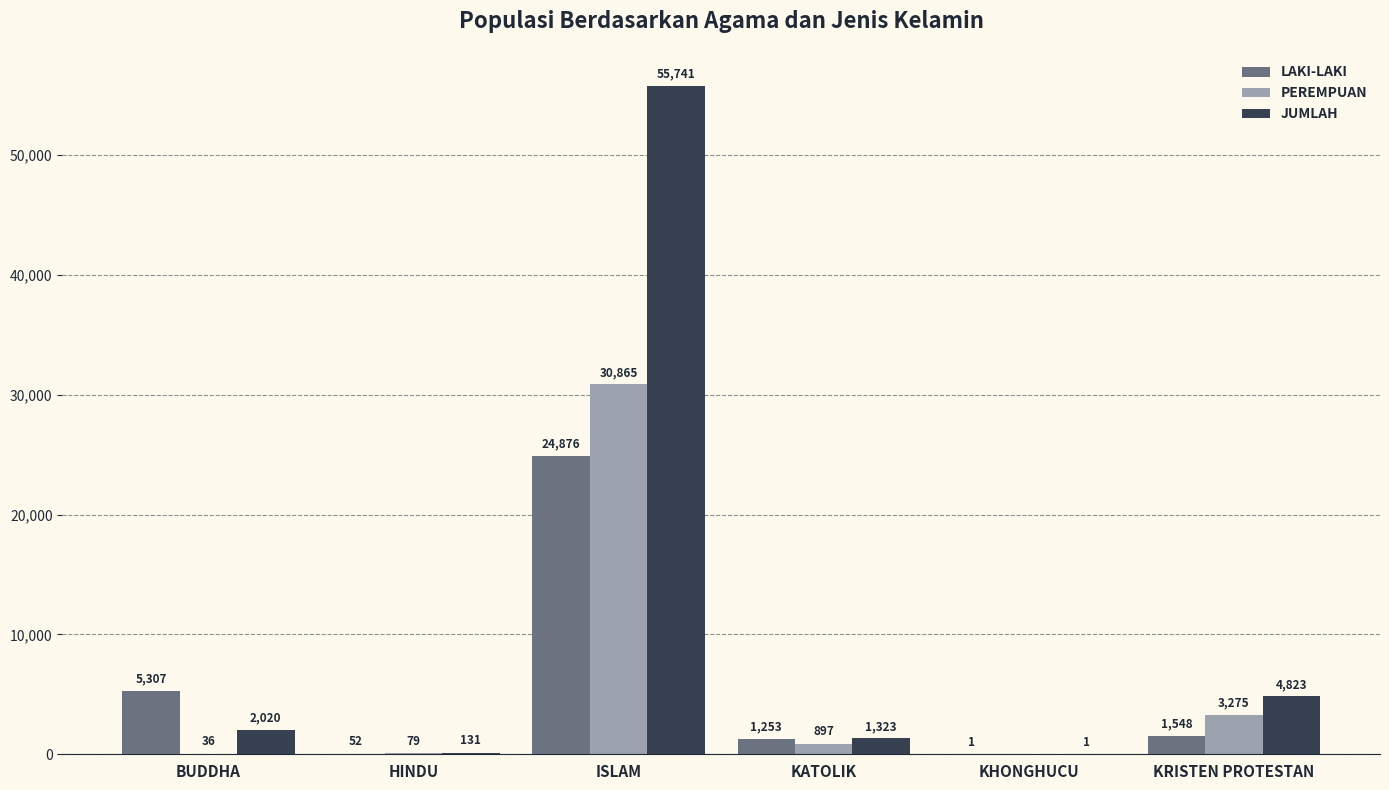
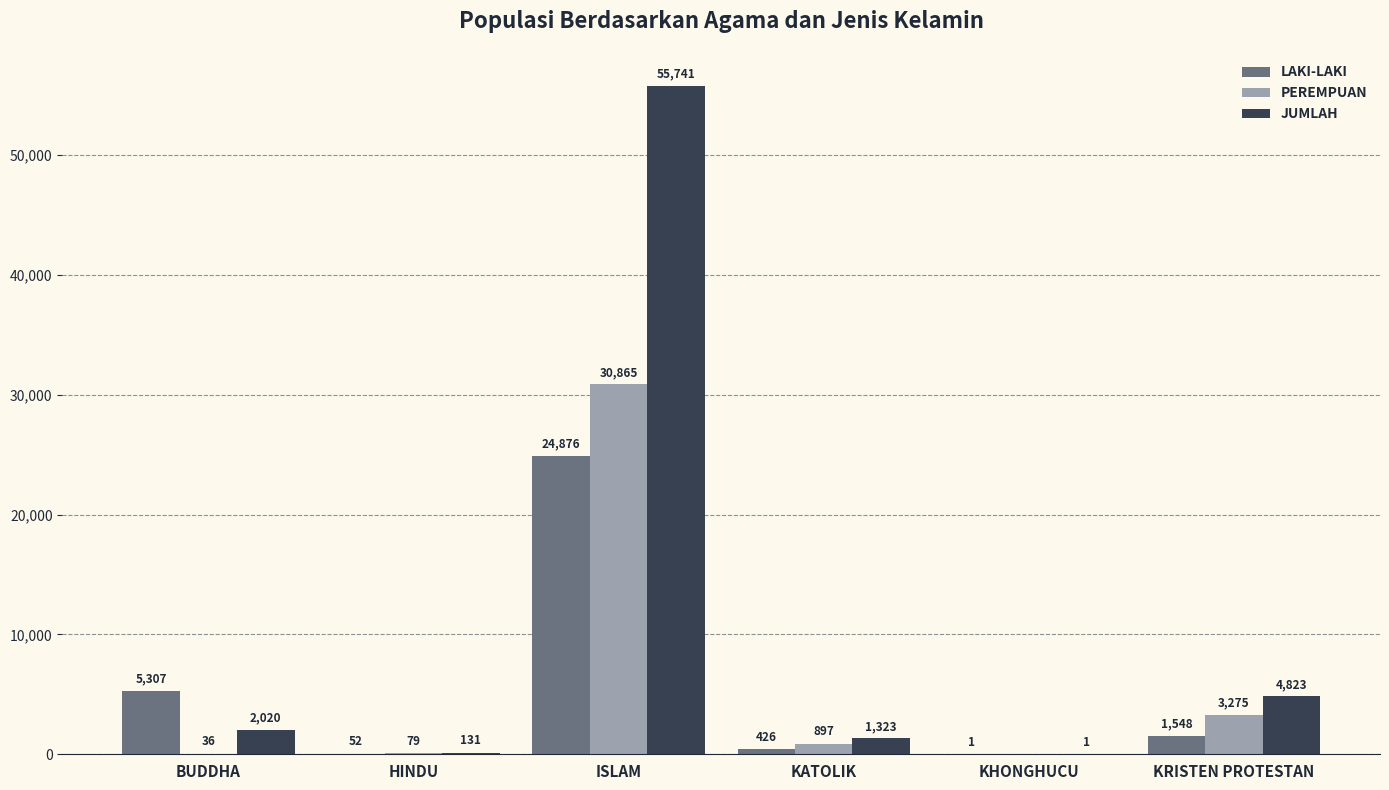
LAKI-LAKI, KATOLIK: 1,253 -> 426
